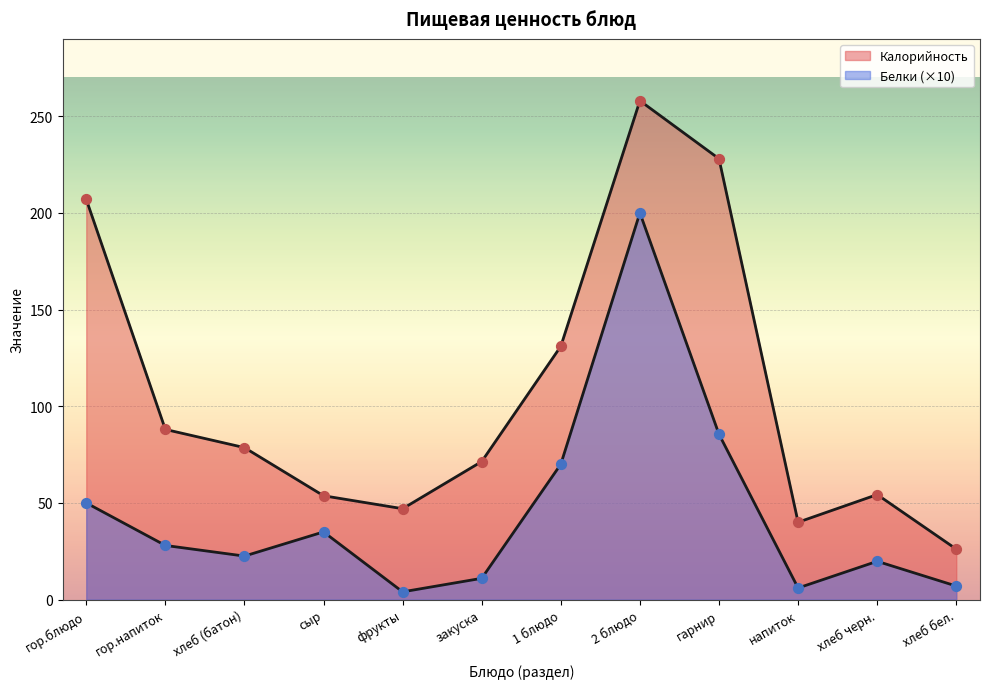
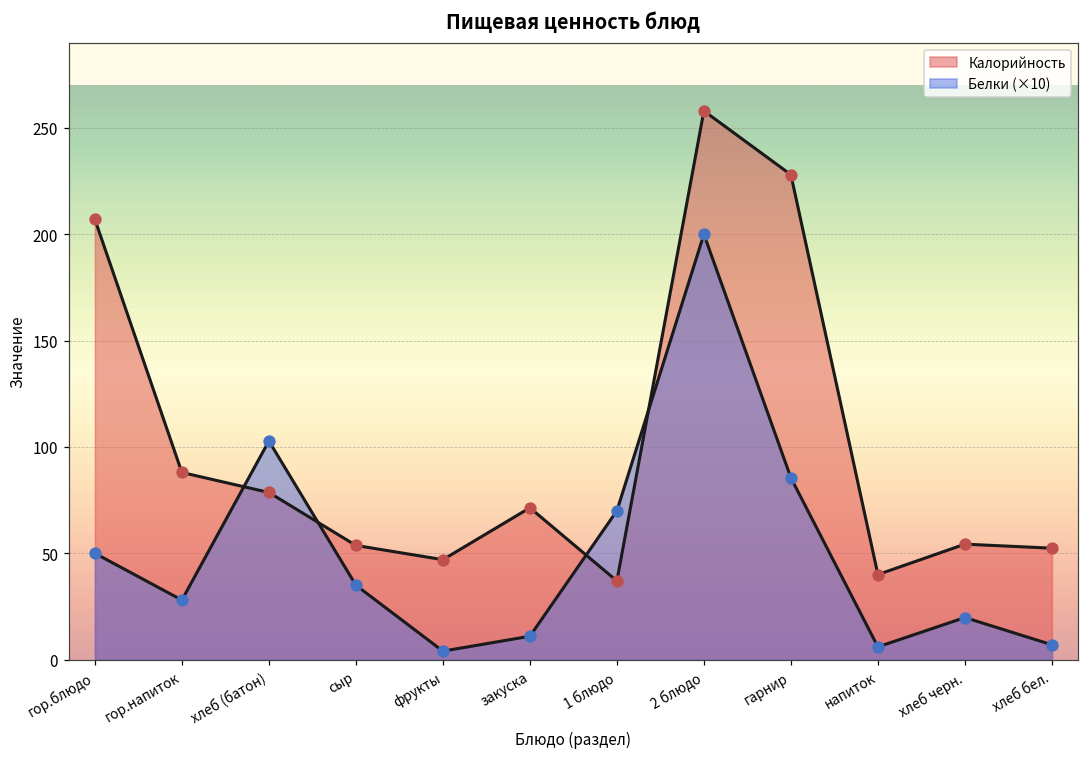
Белки (×10), хлеб (батон): 23 -> 103
Калорийность, 1 блюдо: 131 -> 37
Калорийность, хлеб бел.: 26 -> 52
